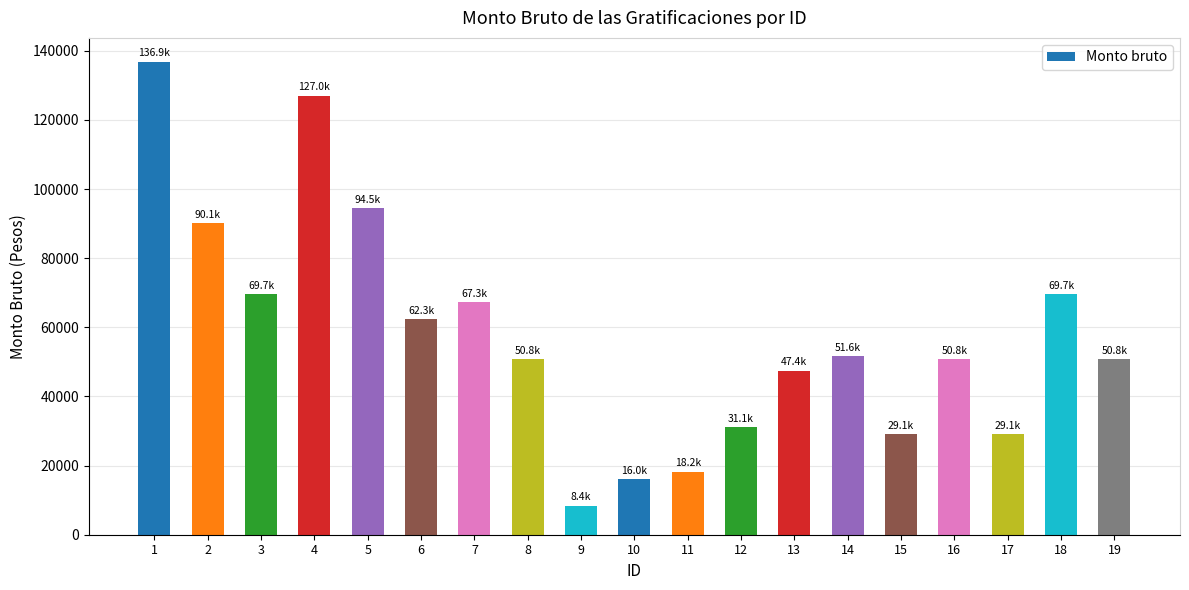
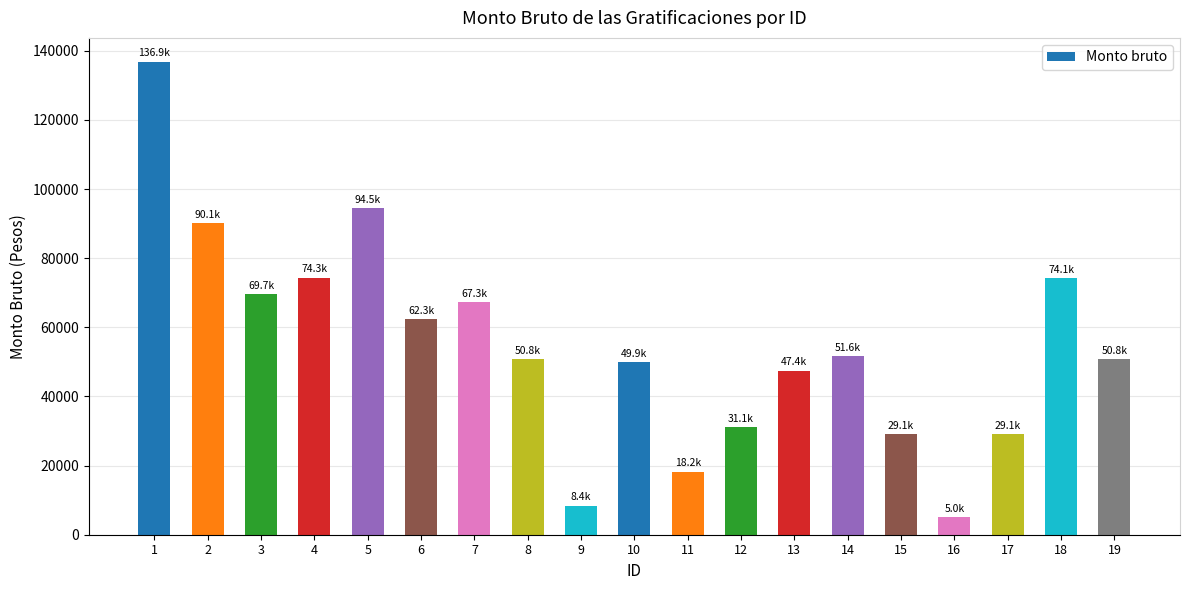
4: 127.0k -> 74.3k
10: 16.0k -> 49.9k
16: 50.8k -> 5.0k
18: 69.7k -> 74.1k
